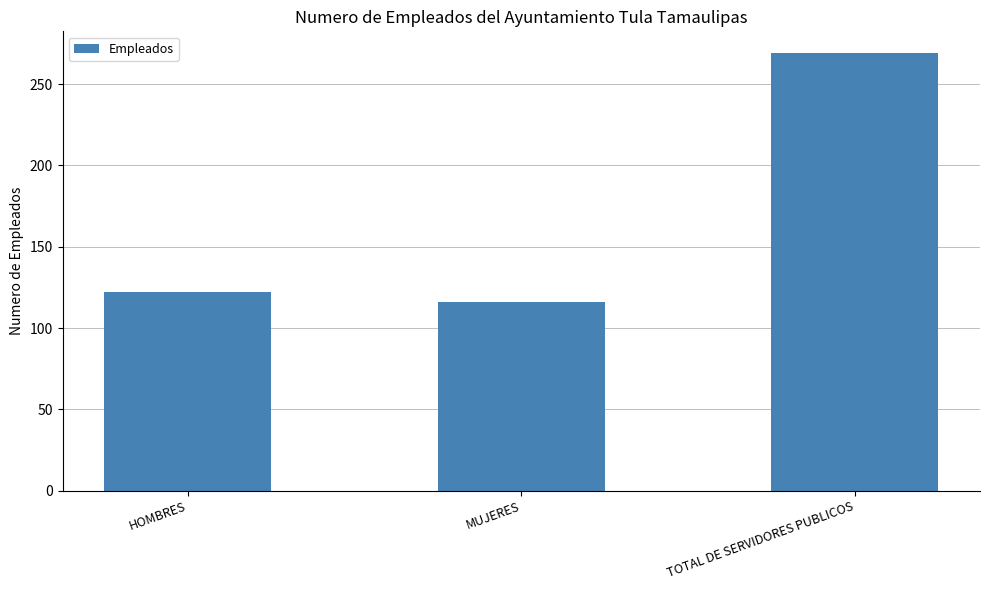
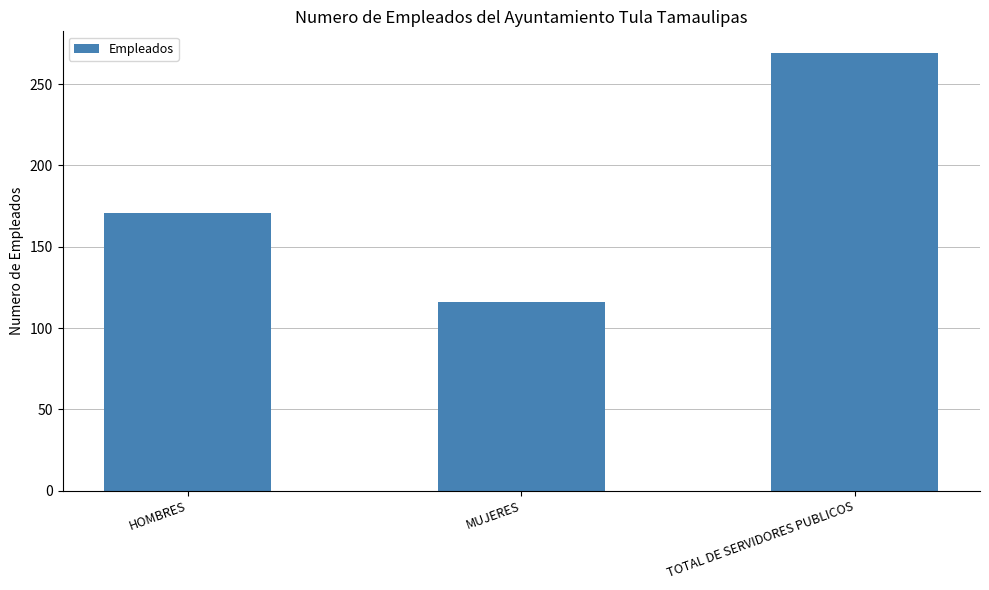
HOMBRES: 122 -> 171
